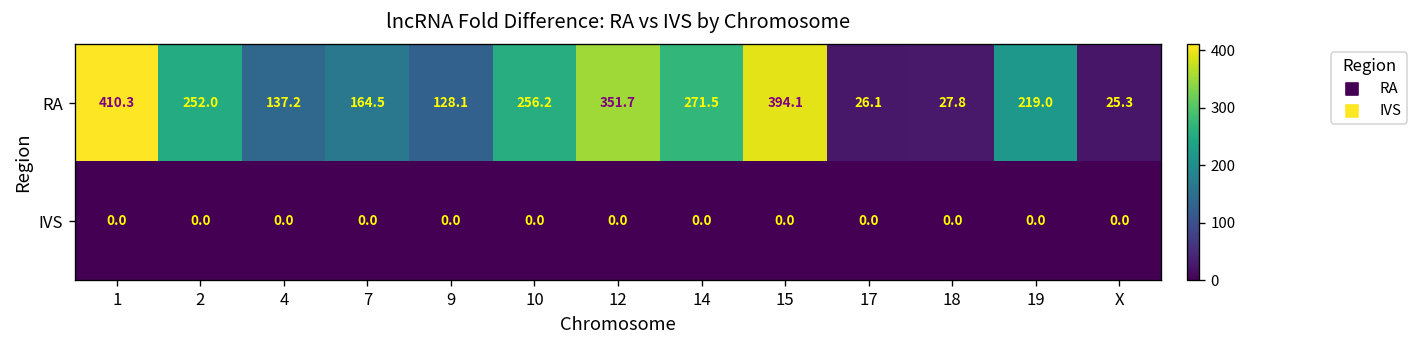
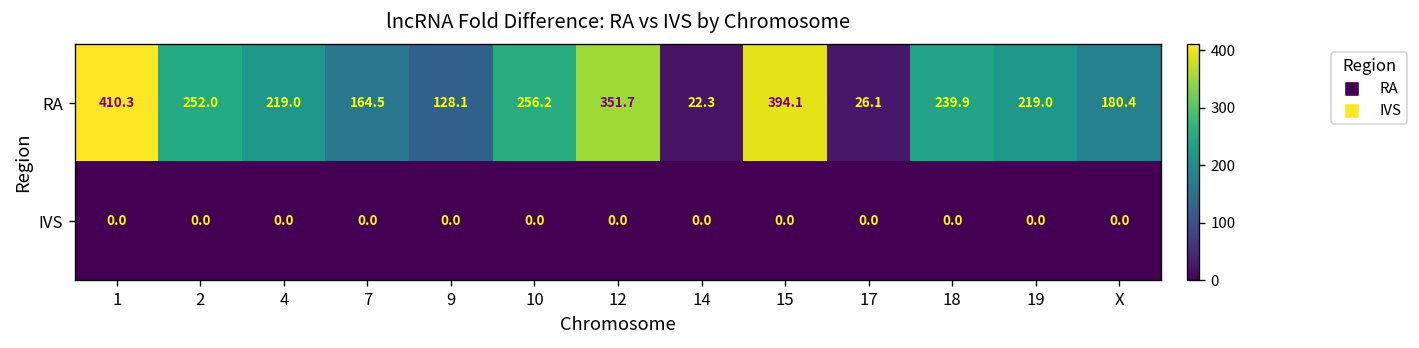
RA, 4: 137.2 -> 219.0
RA, 14: 271.5 -> 22.3
RA, 18: 27.8 -> 239.9
RA, X: 25.3 -> 180.4
